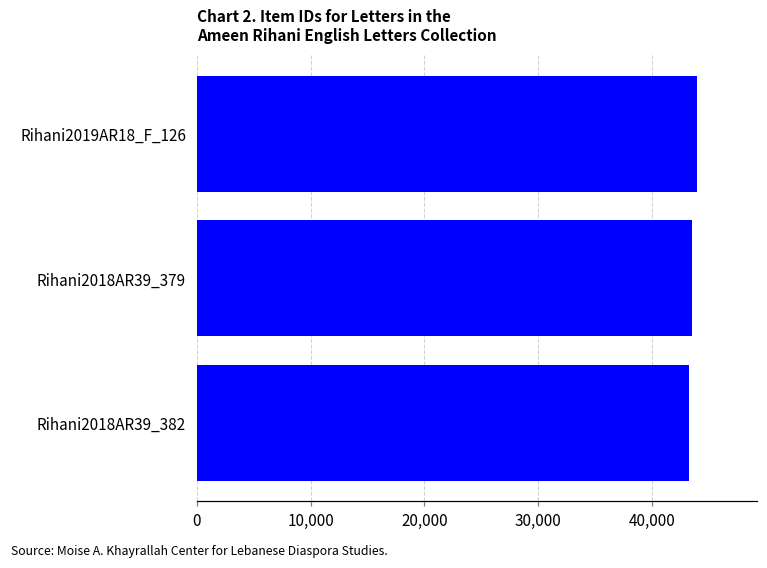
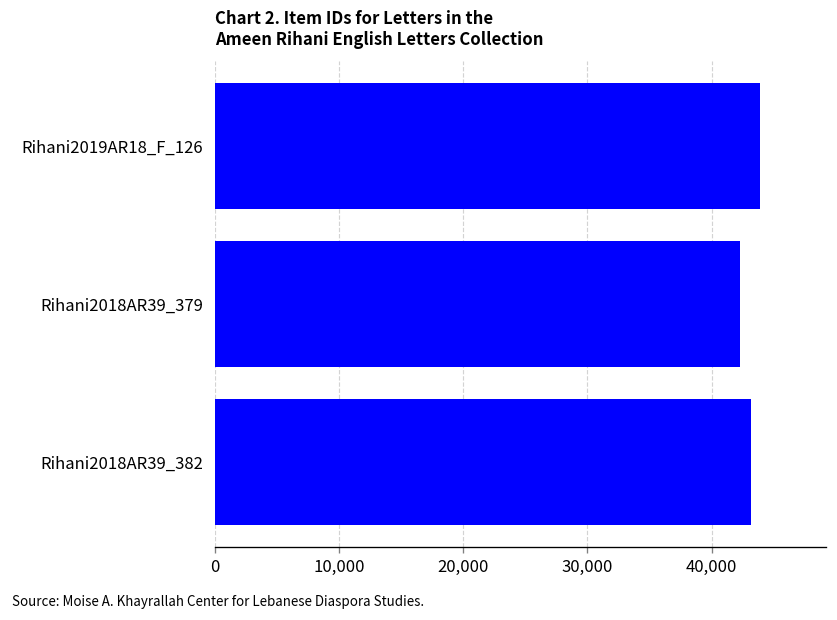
Rihani2018AR39_379: 43,500 -> 42,300
